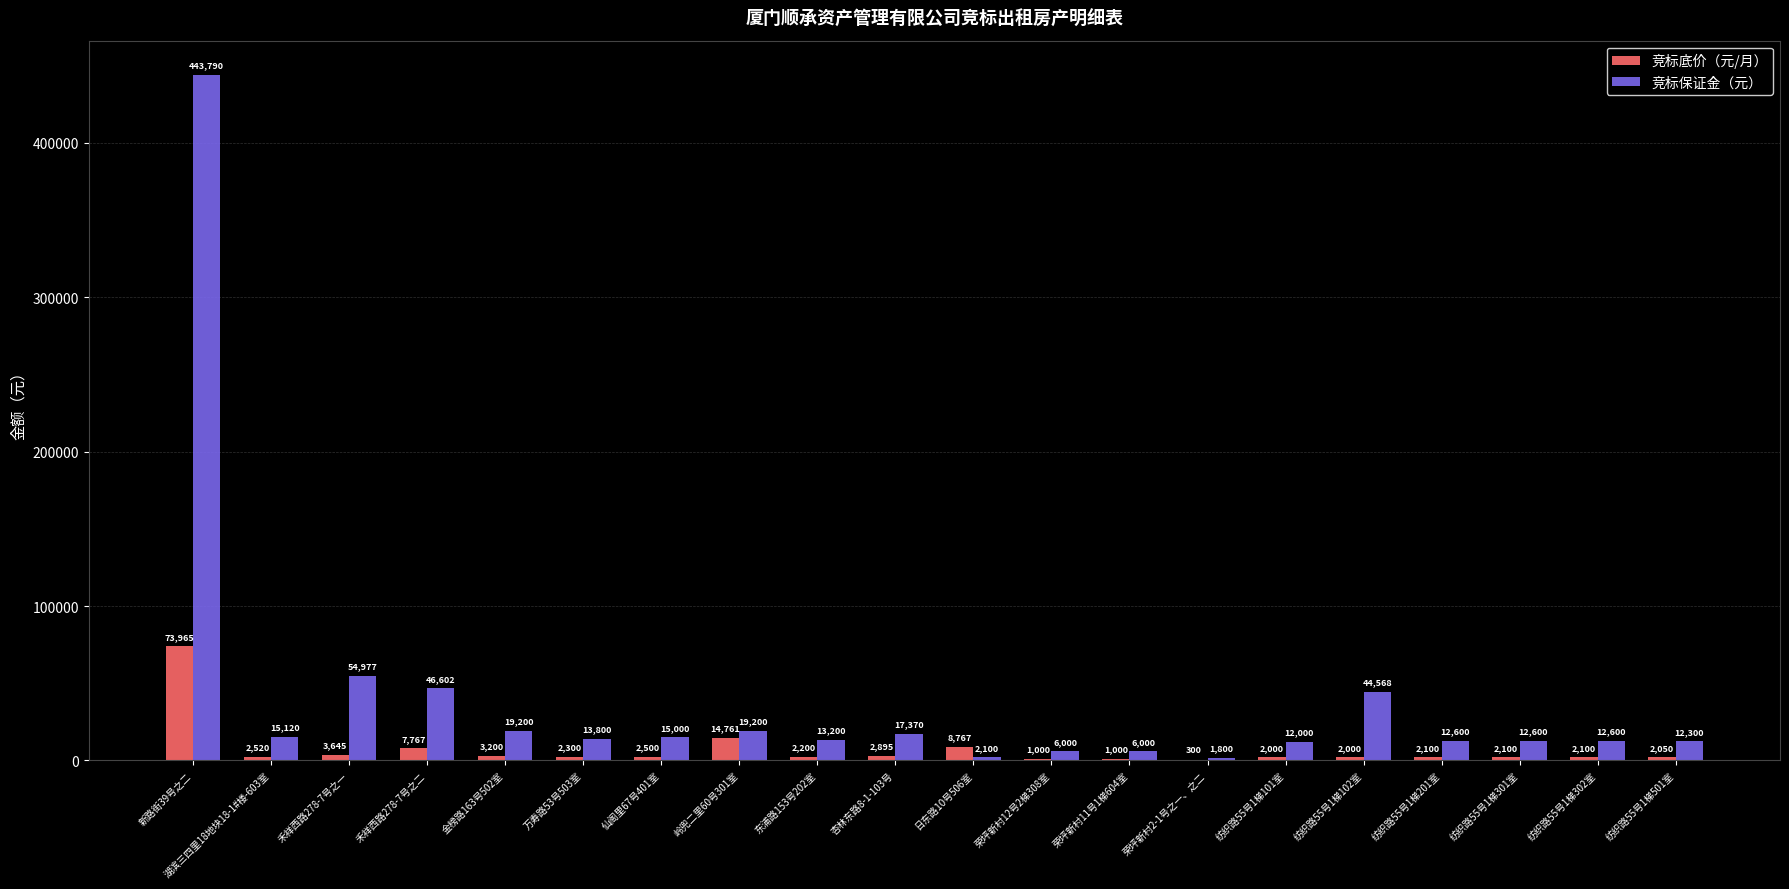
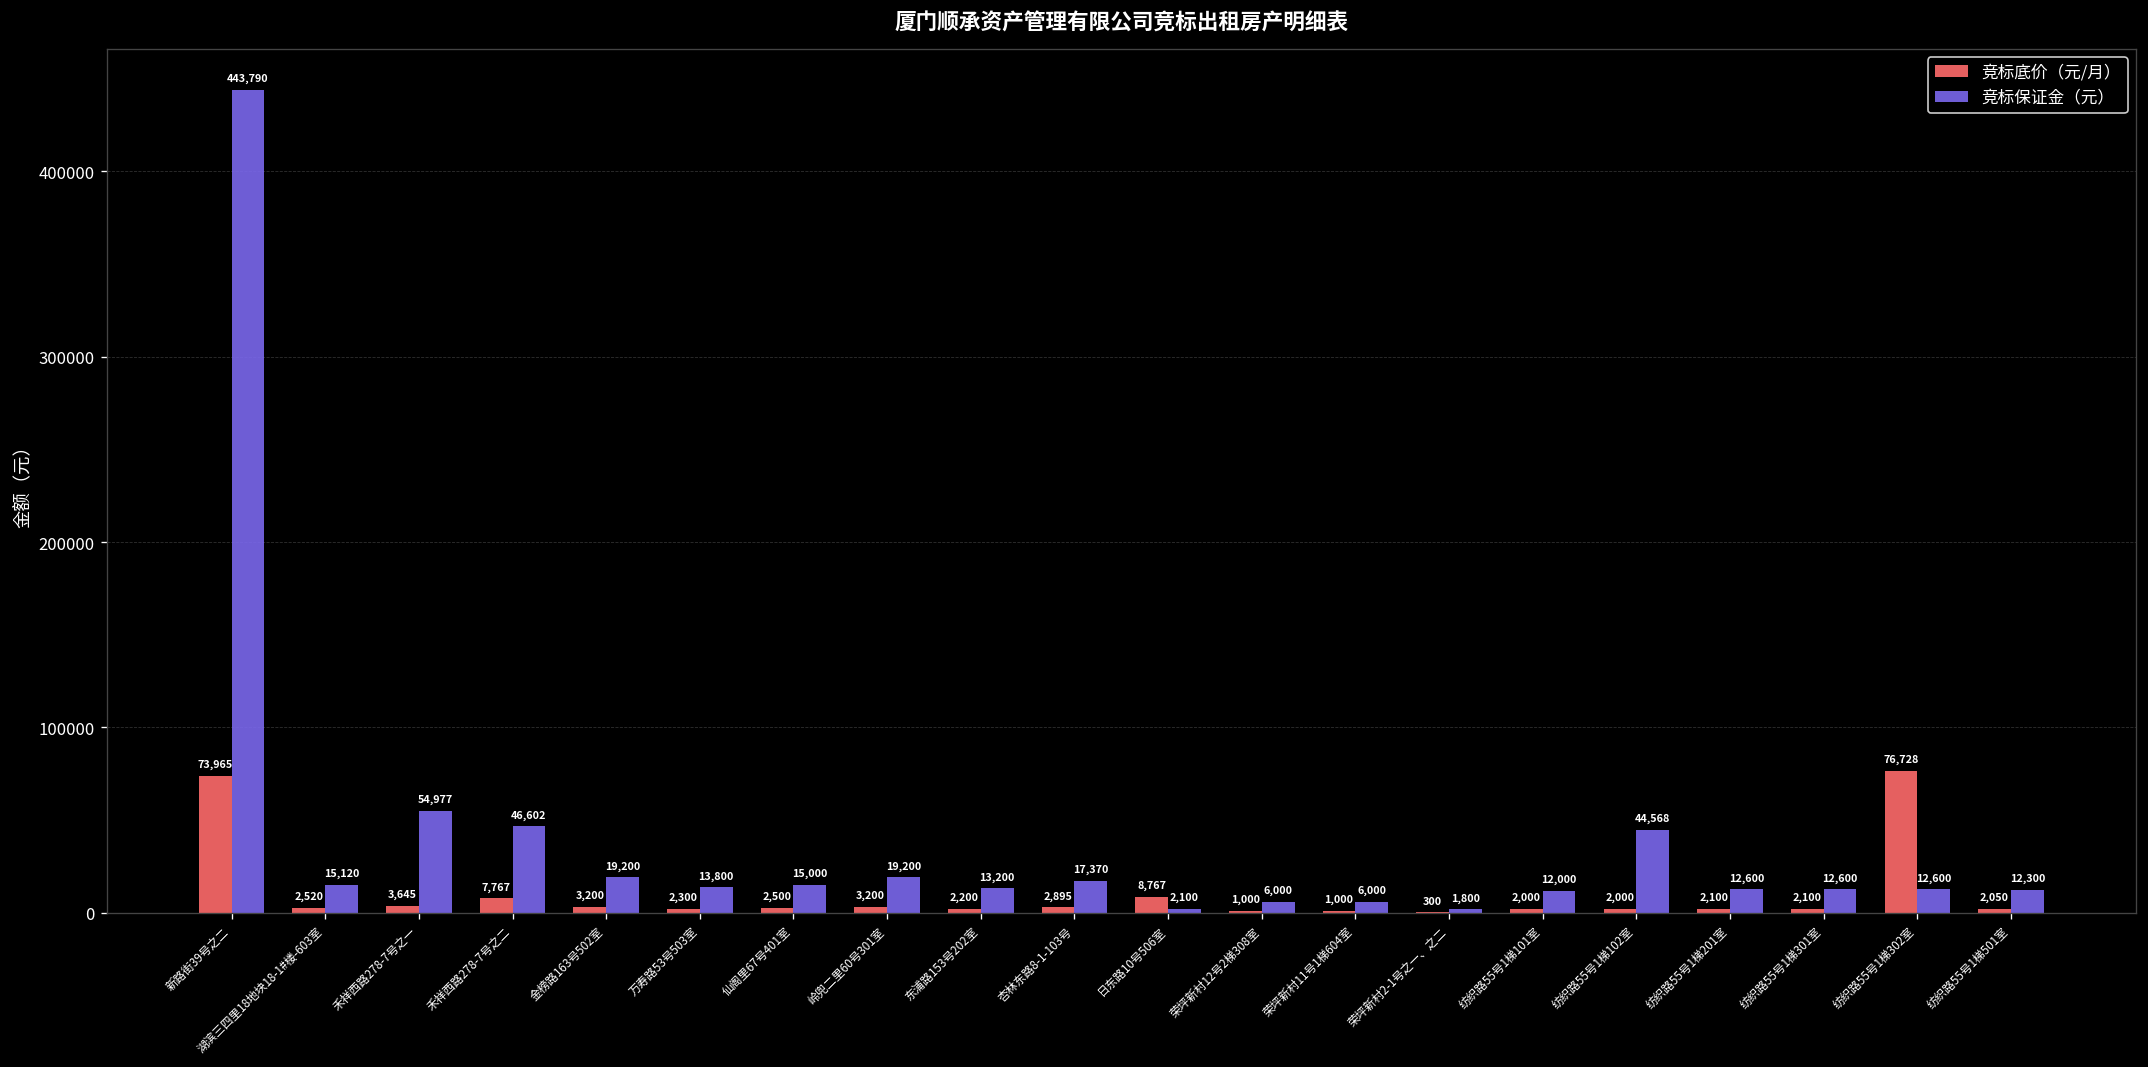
竞标底价（元/月）, 岭兜二里60号301室: 14,761 -> 3,200
竞标底价（元/月）, 纺织路55号1梯302室: 2,100 -> 76,728
